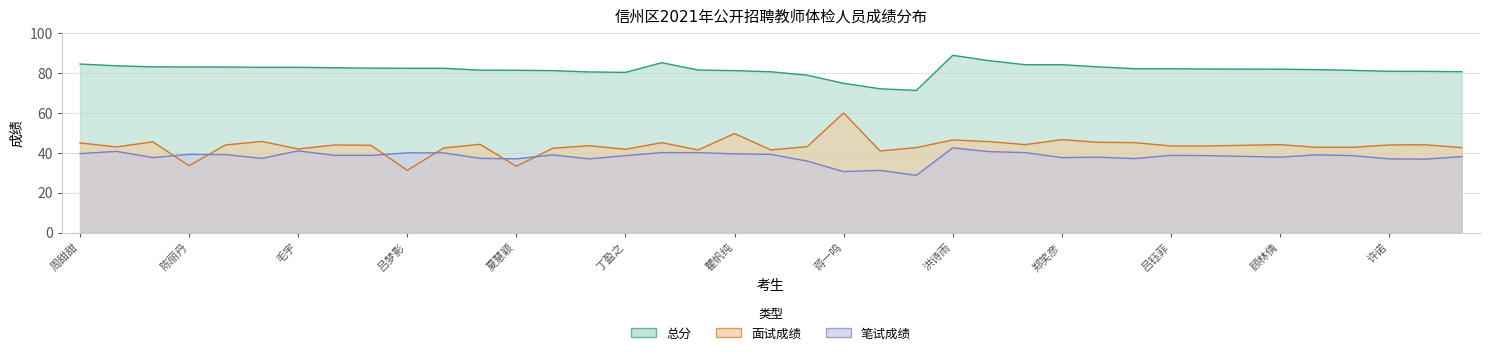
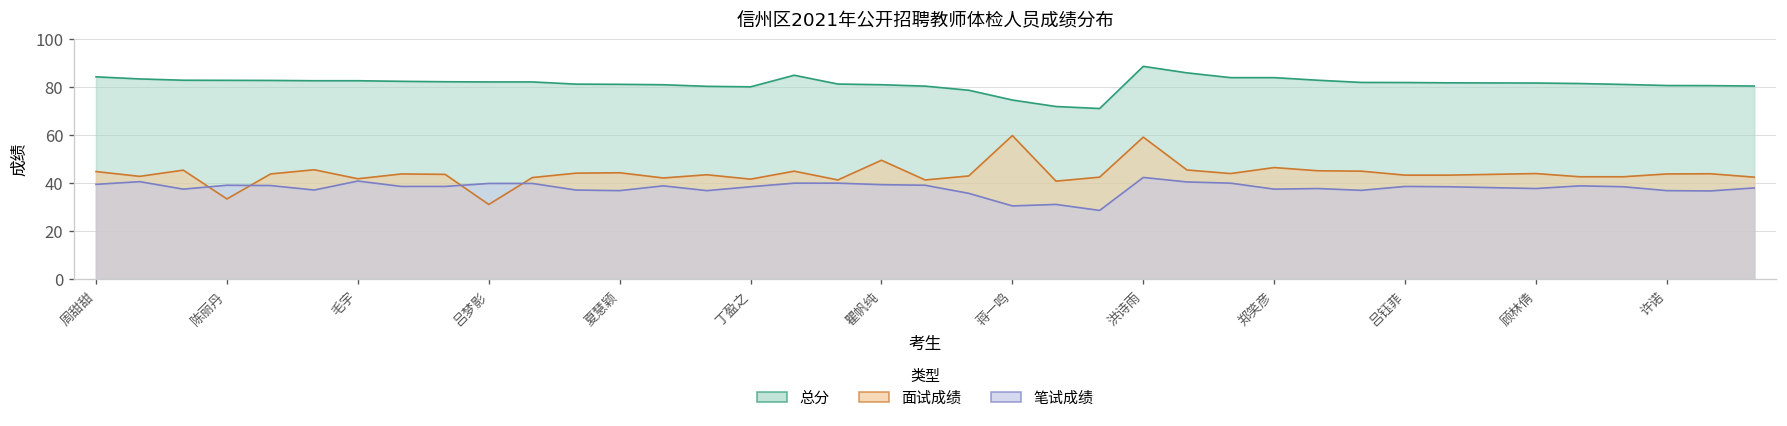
面试成绩, 夏慧颖: 33 -> 44
面试成绩, 洪诗雨: 46 -> 59
